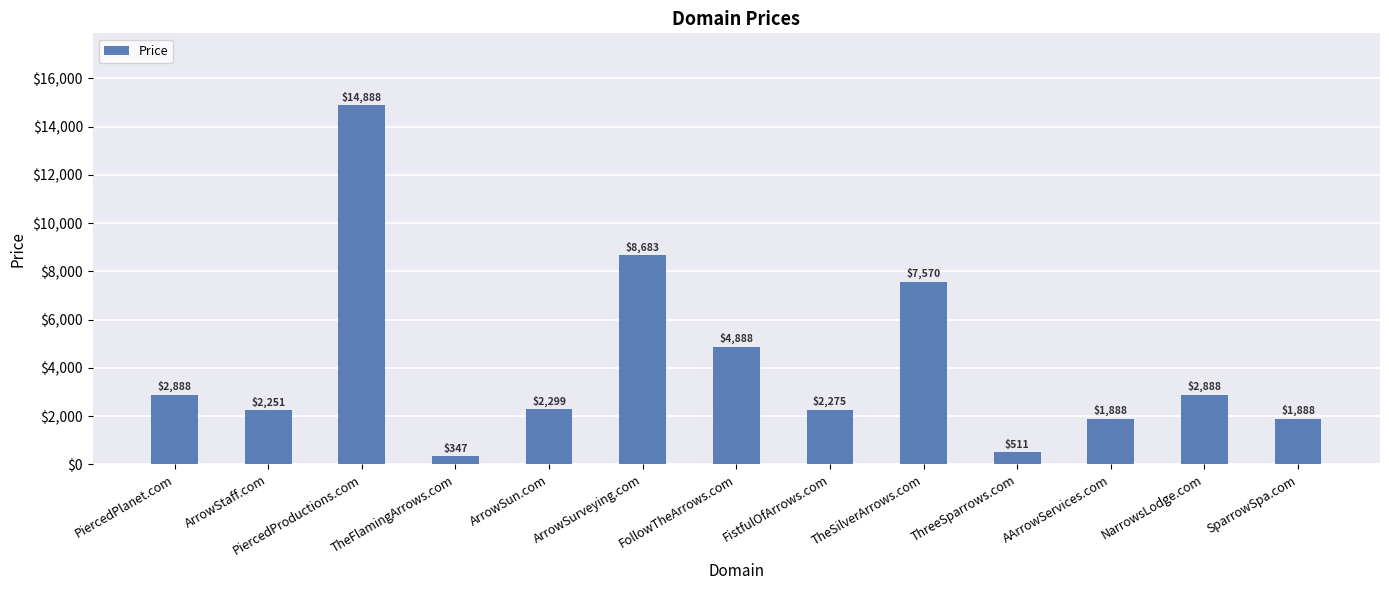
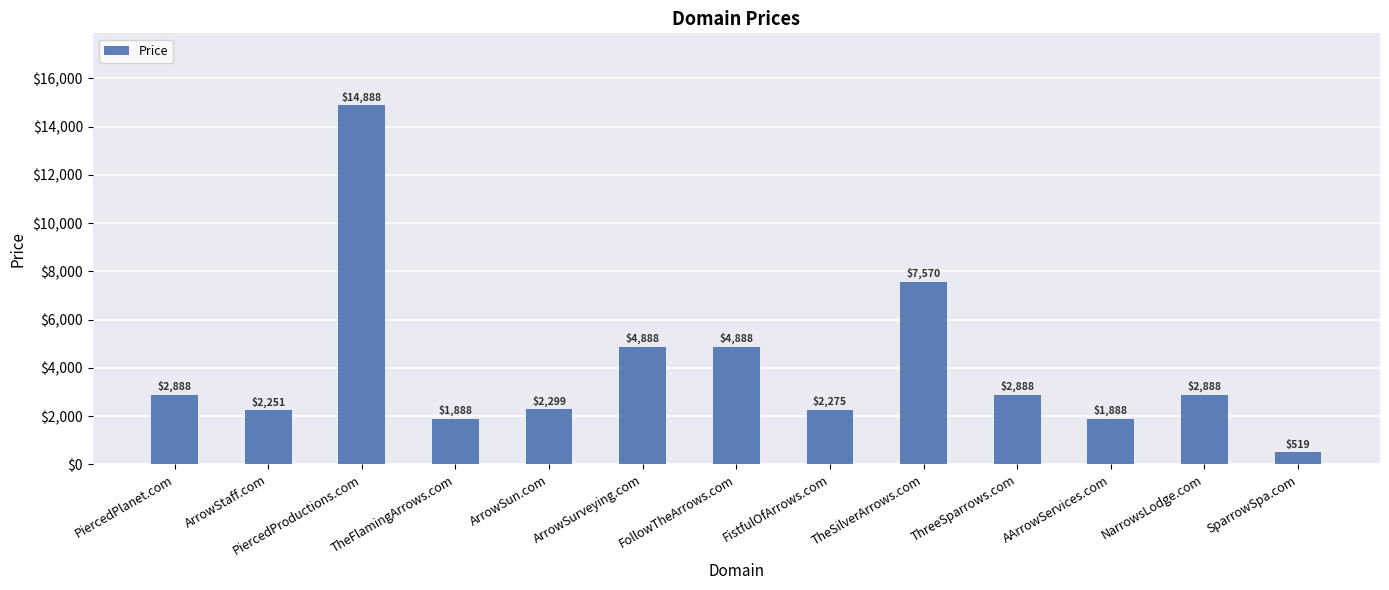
TheFlamingArrows.com: $347 -> $1,888
ArrowSurveying.com: $8,683 -> $4,888
ThreeSparrows.com: $511 -> $2,888
SparrowSpa.com: $1,888 -> $519
